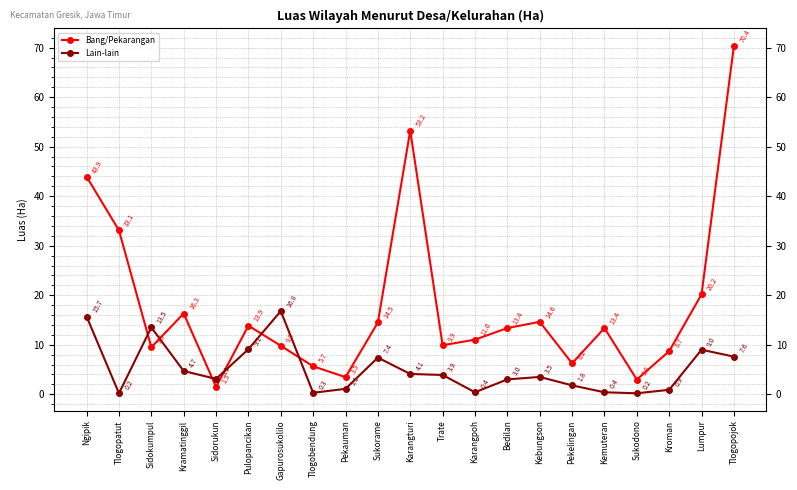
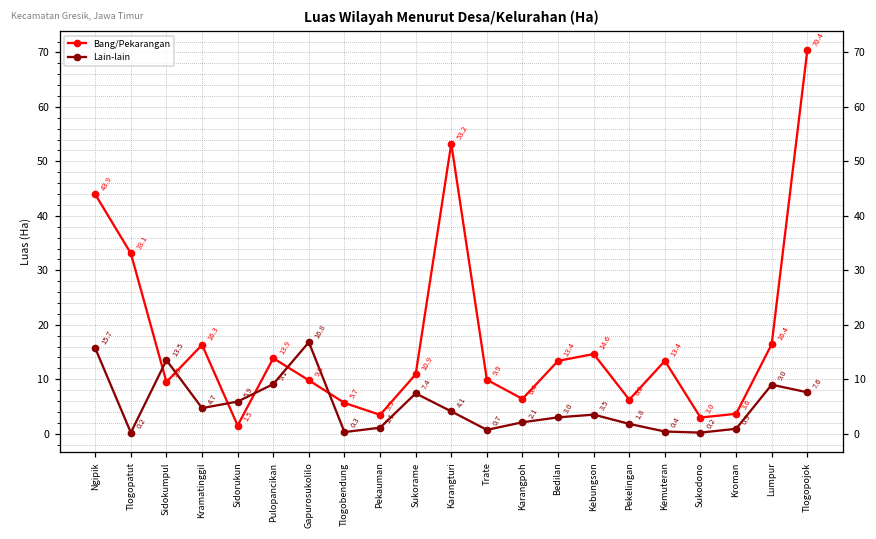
Lain-lain, Sidorukun: 3.1 -> 5.9
Bang/Pekarangan, Sukorame: 14.5 -> 10.9
Lain-lain, Trate: 3.9 -> 0.7
Bang/Pekarangan, Karangpoh: 11.0 -> 6.4
Lain-lain, Karangpoh: 0.4 -> 2.1
Bang/Pekarangan, Kroman: 8.7 -> 3.6
Bang/Pekarangan, Lumpur: 20.2 -> 16.4
